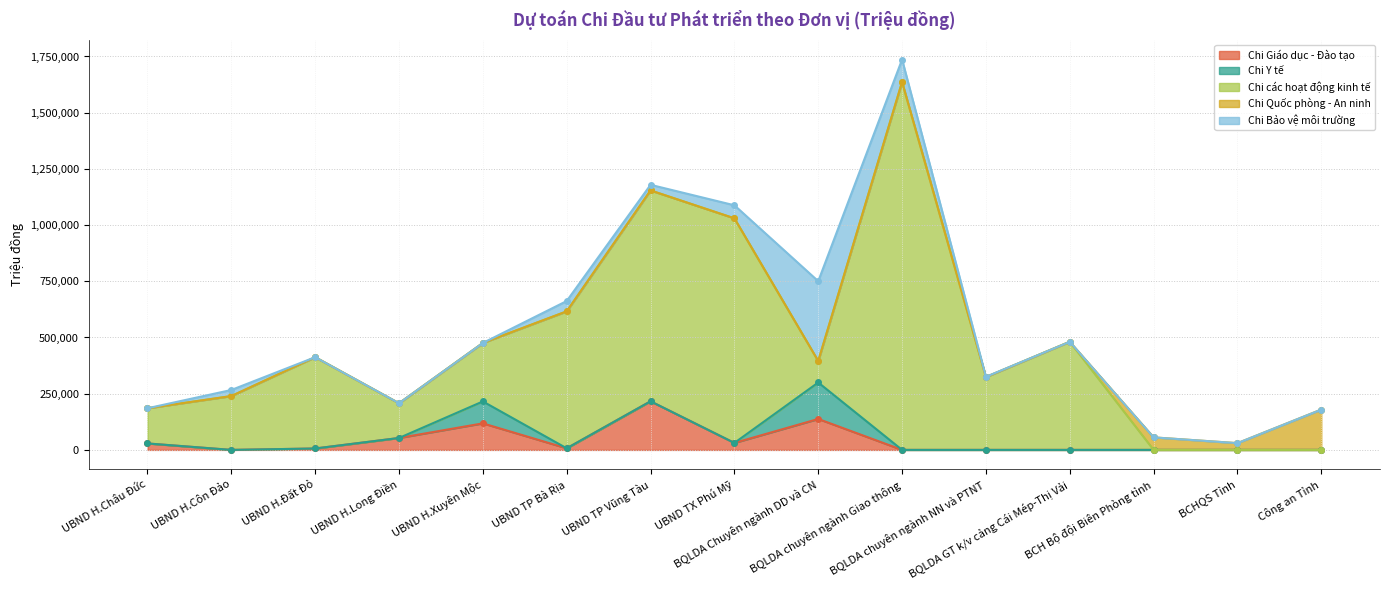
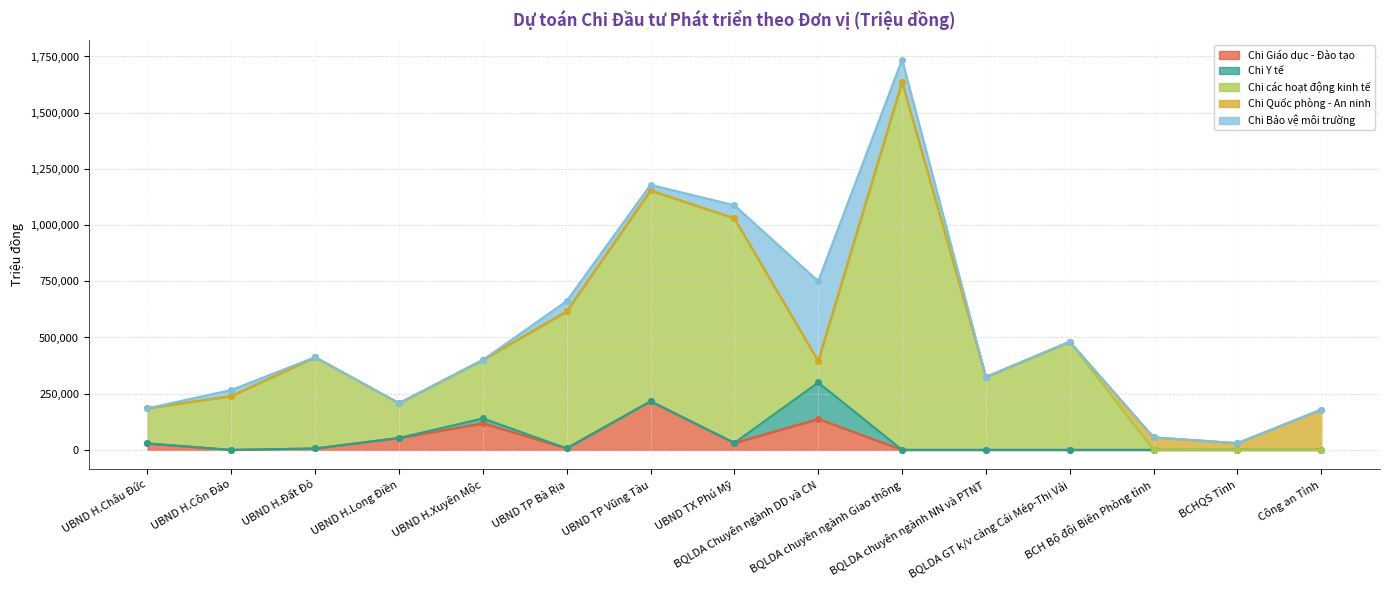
Chi Y tế, UBND H.Xuyên Mộc: 100,000 -> 20,000
